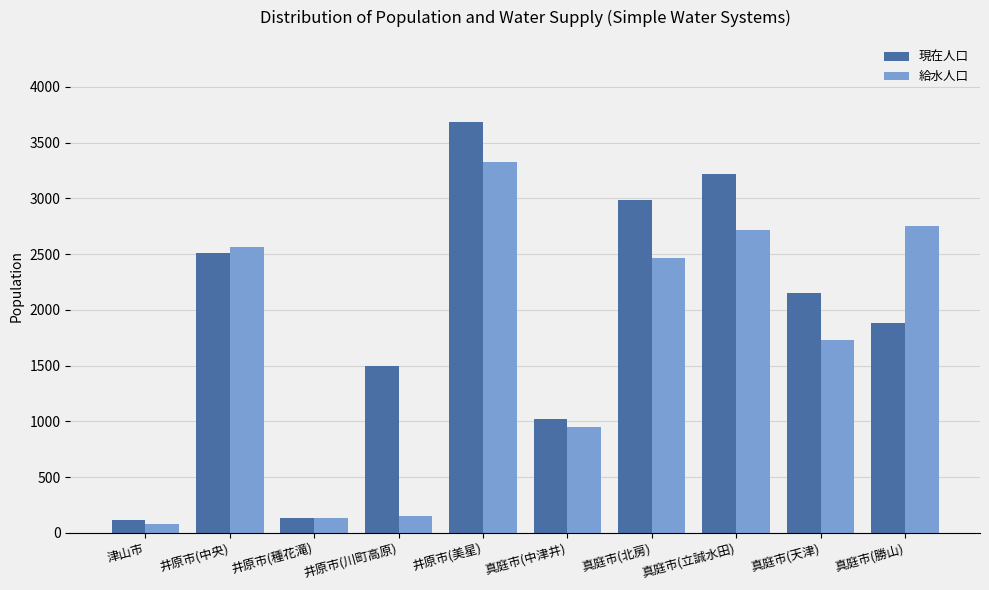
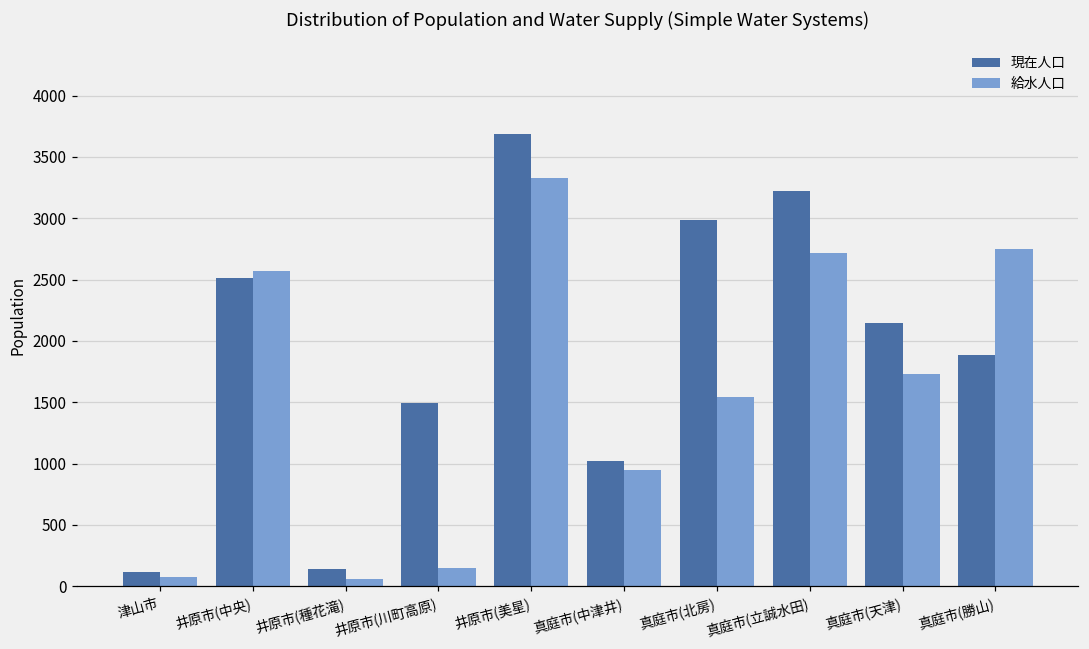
給水人口, 井原市(種花滝): 130 -> 60
給水人口, 真庭市(北房): 2470 -> 1540
